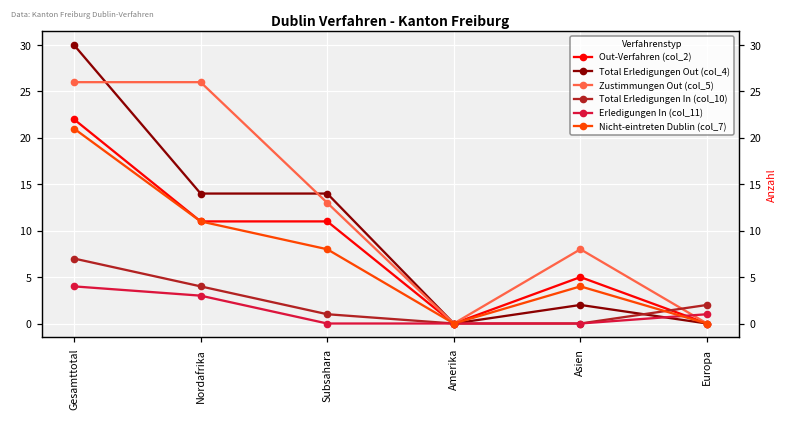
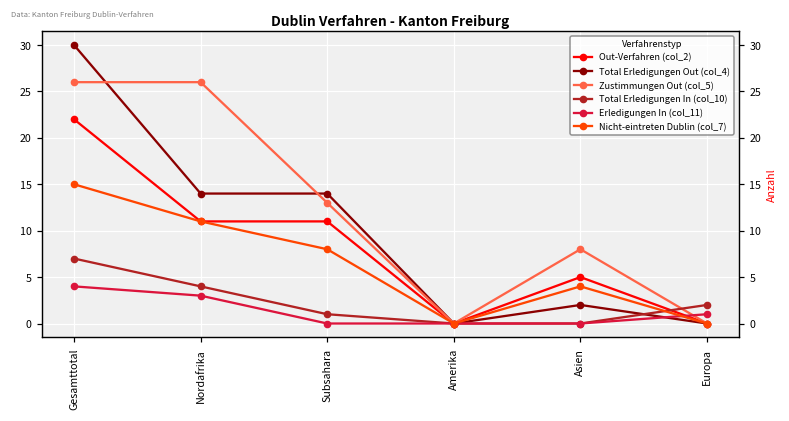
Nicht-eintreten Dublin (col_7), Gesamttotal: 21 -> 15
